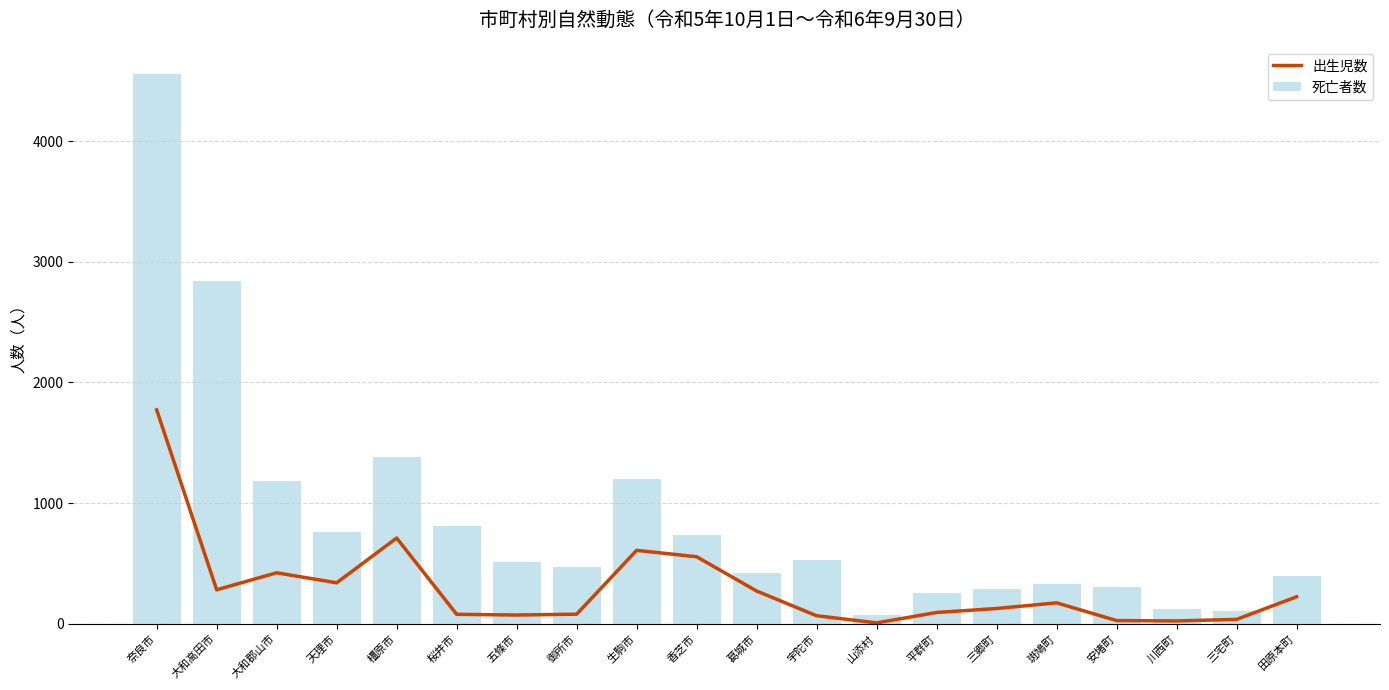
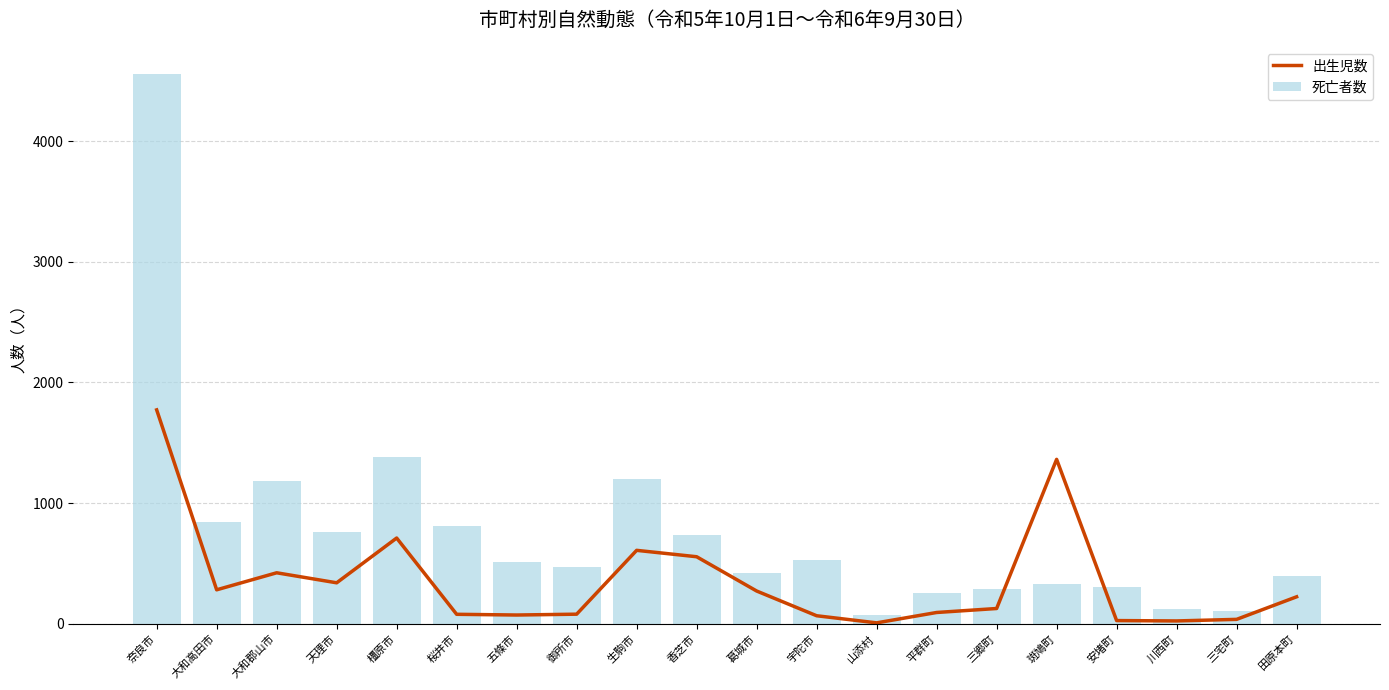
死亡者数, 大和高田市: 2840 -> 850
出生児数, 斑鳩町: 170 -> 1360
